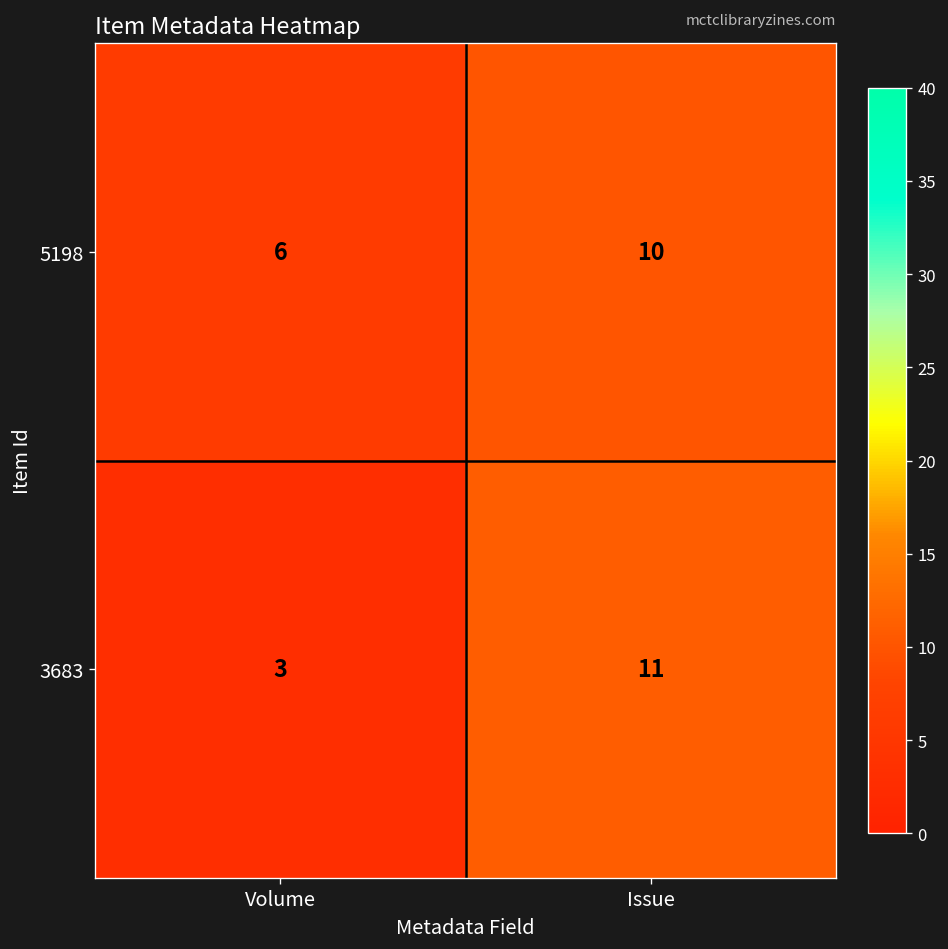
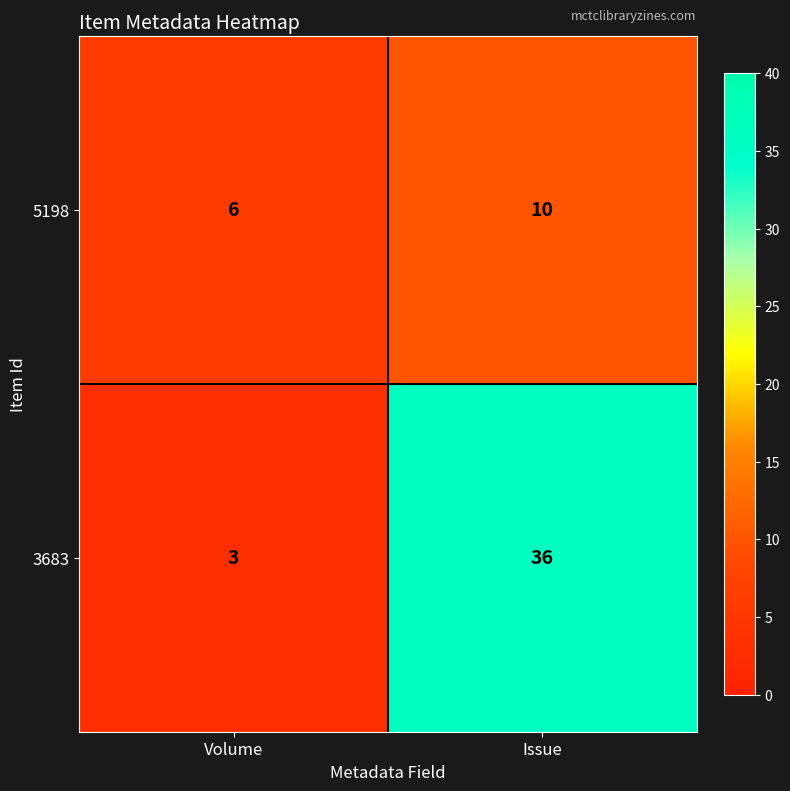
3683, Issue: 11 -> 36
